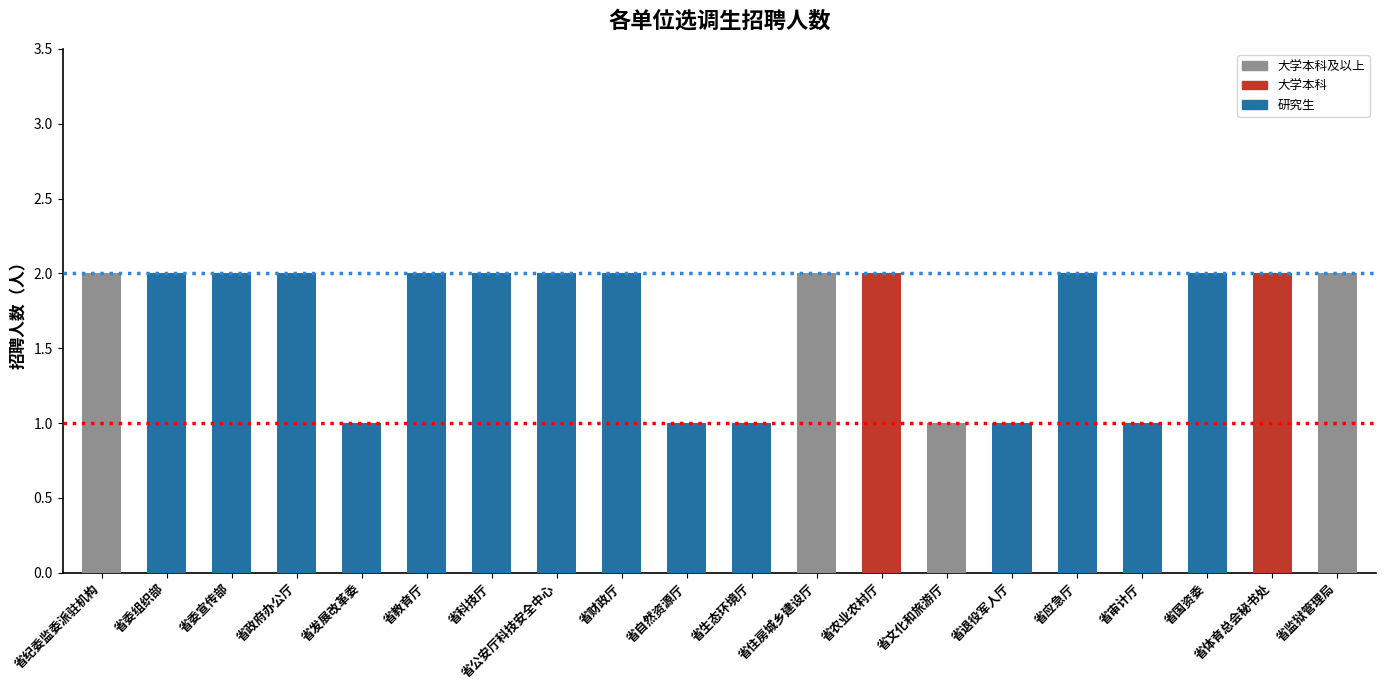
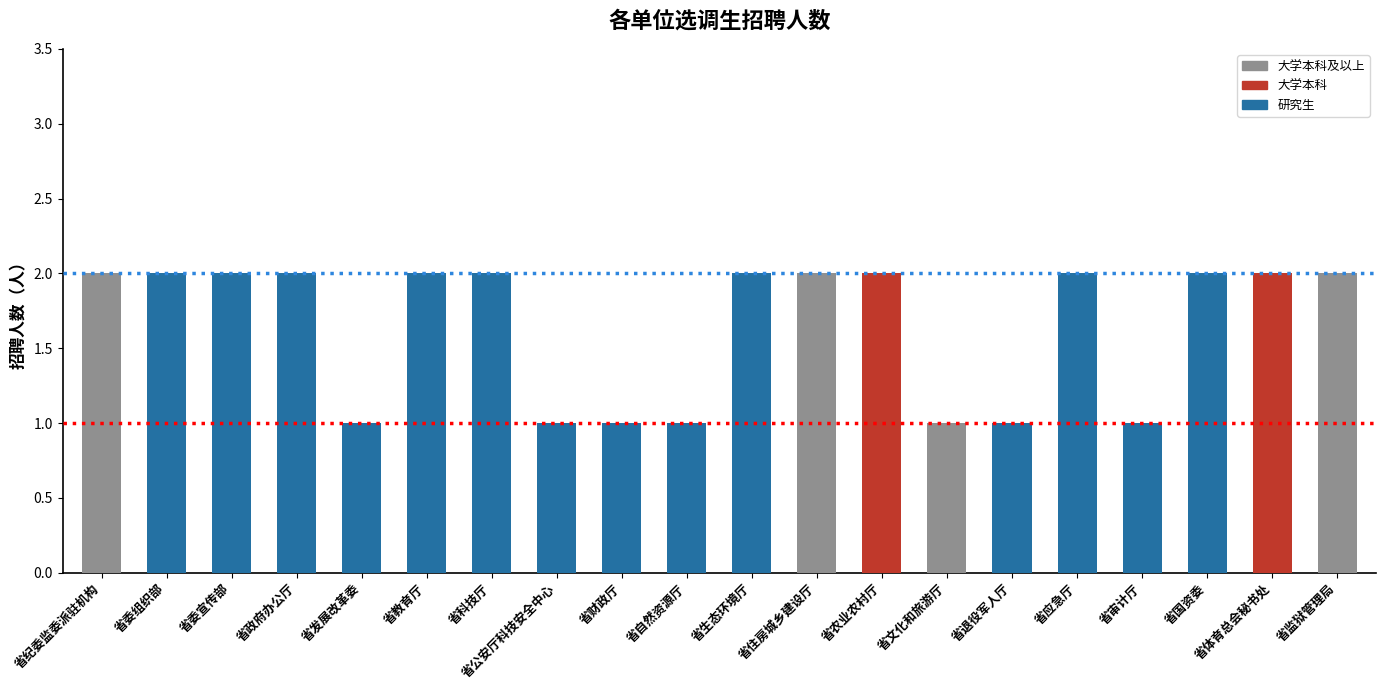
省公安厅科技安全中心: 2 -> 1
省财政厅: 2 -> 1
省生态环境厅: 1 -> 2
